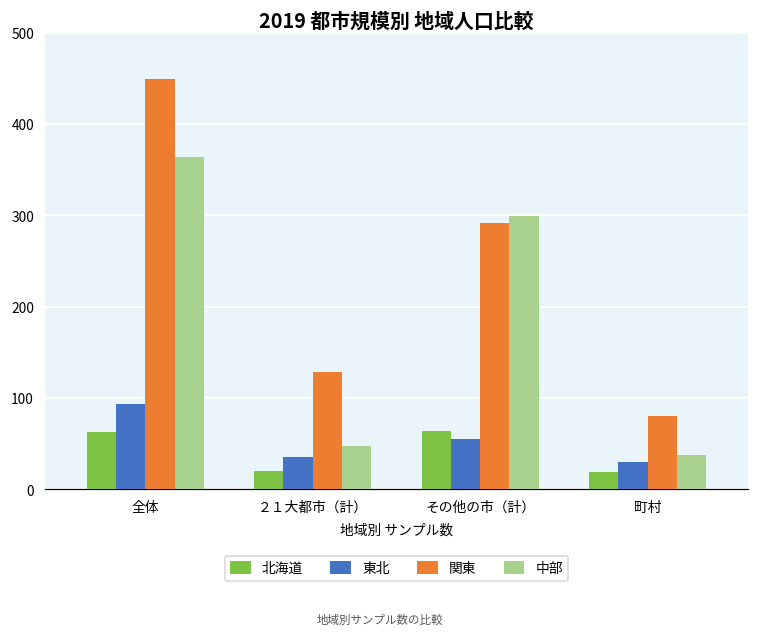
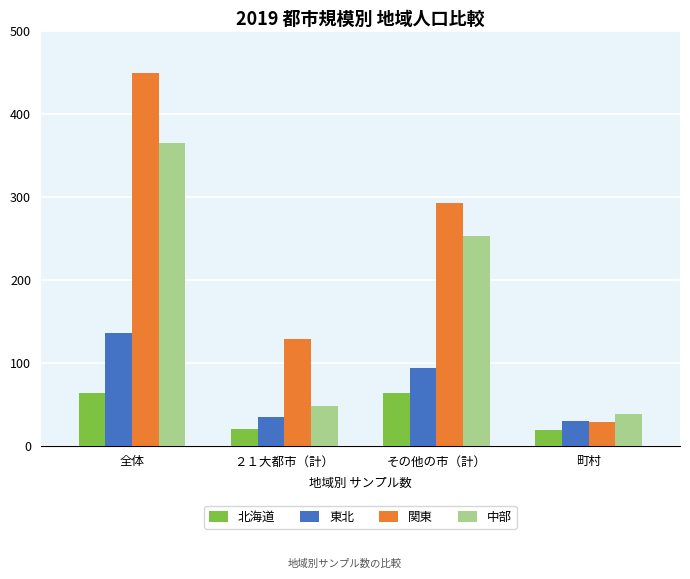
東北, 全体: 90 -> 140
東北, その他の市（計）: 60 -> 90
中部, その他の市（計）: 300 -> 250
関東, 町村: 80 -> 30
